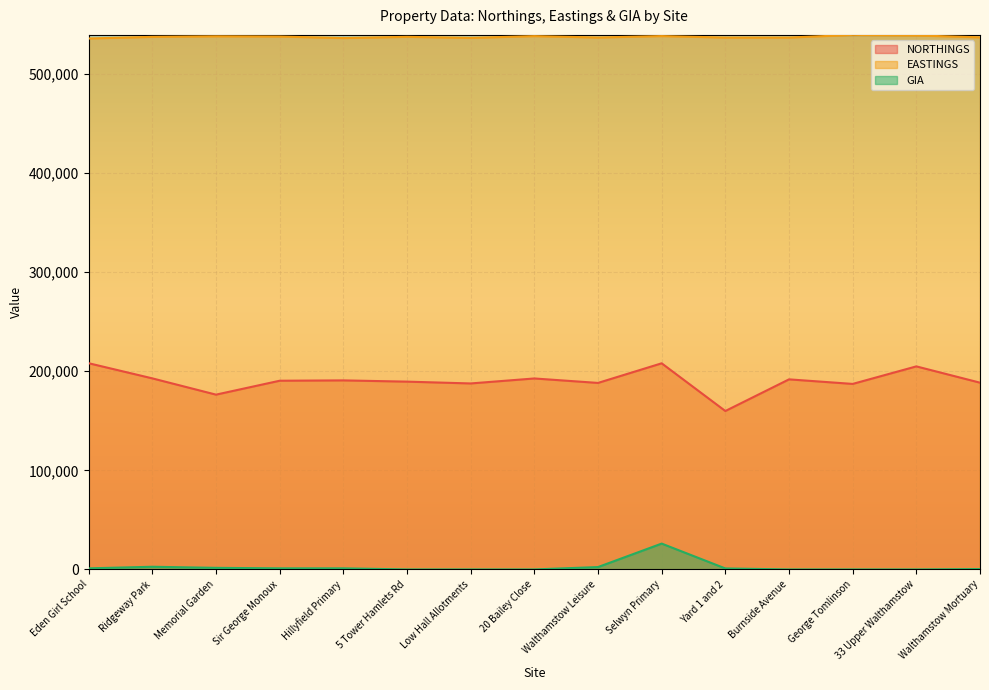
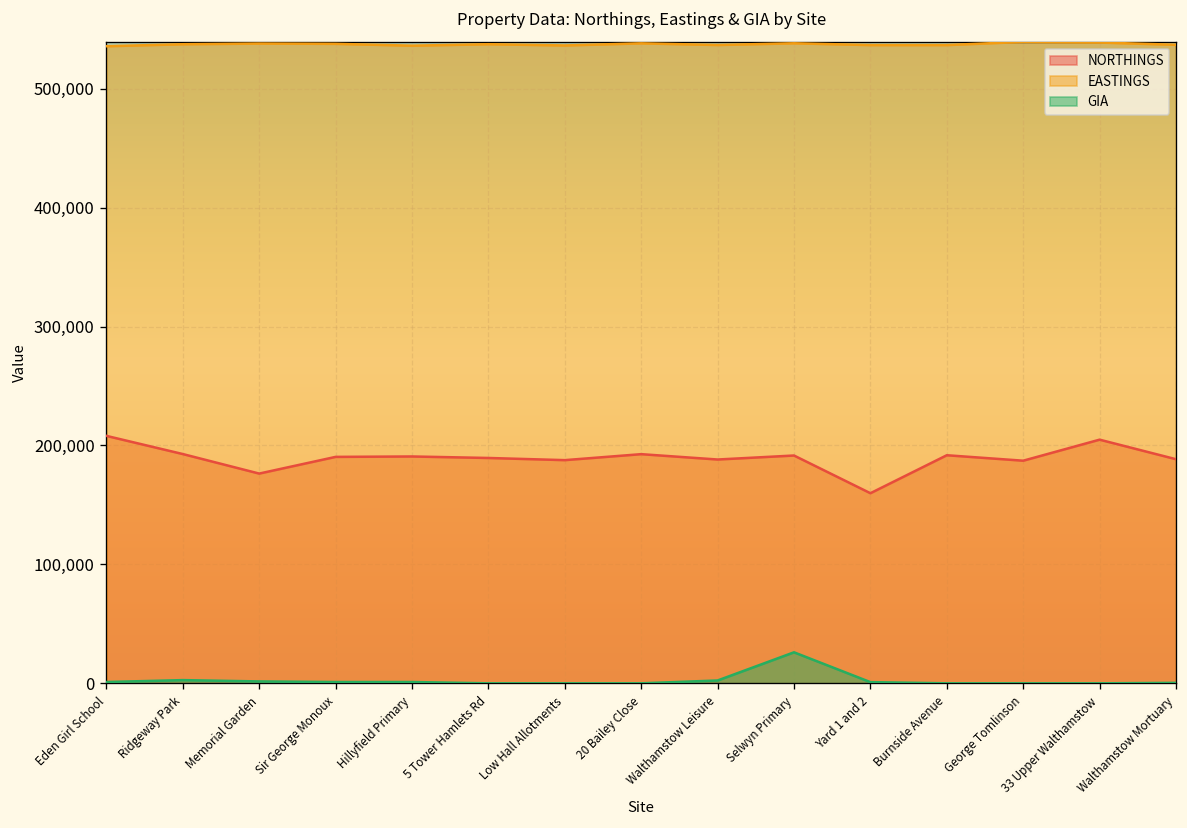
NORTHINGS, Selwyn Primary: 210,000 -> 190,000
